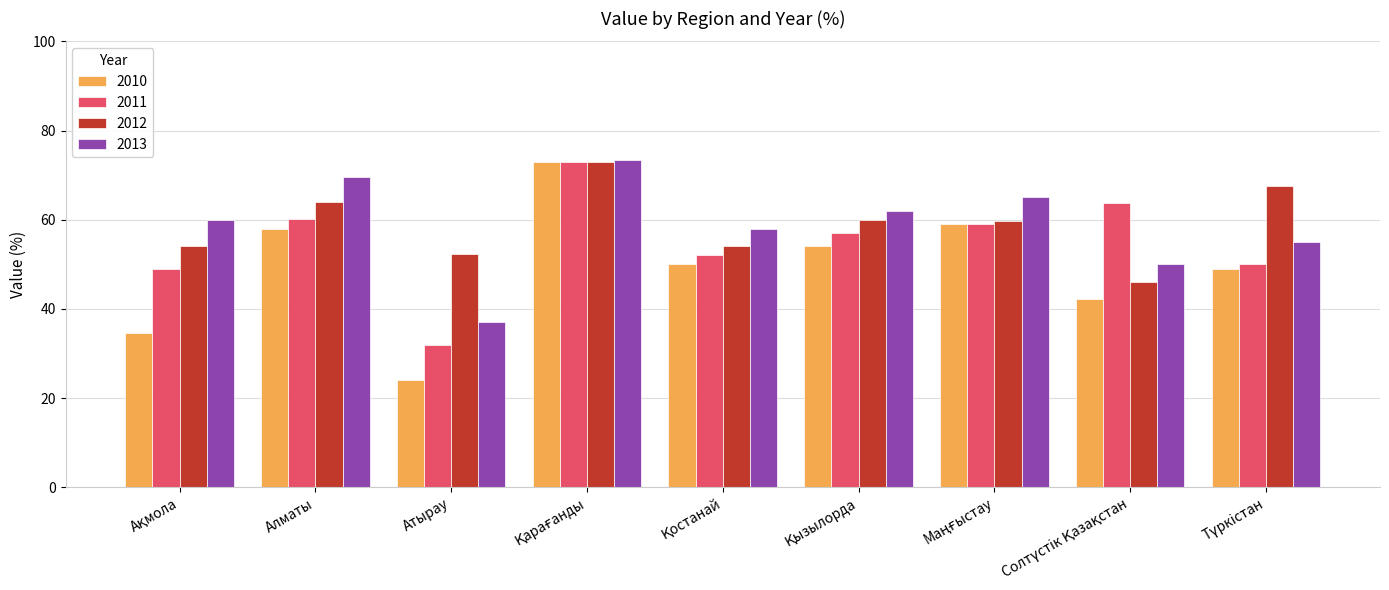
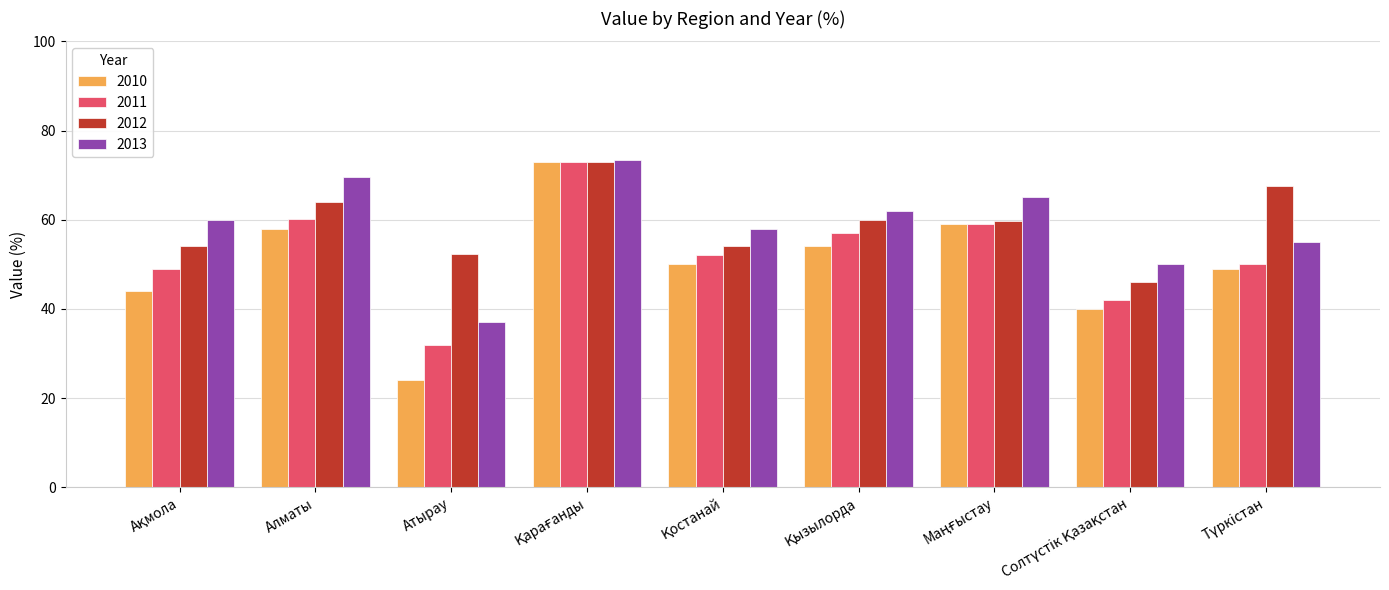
2010, Ақмола: 35 -> 44
2010, Солтүстік Қазақстан: 42 -> 40
2011, Солтүстік Қазақстан: 64 -> 42
